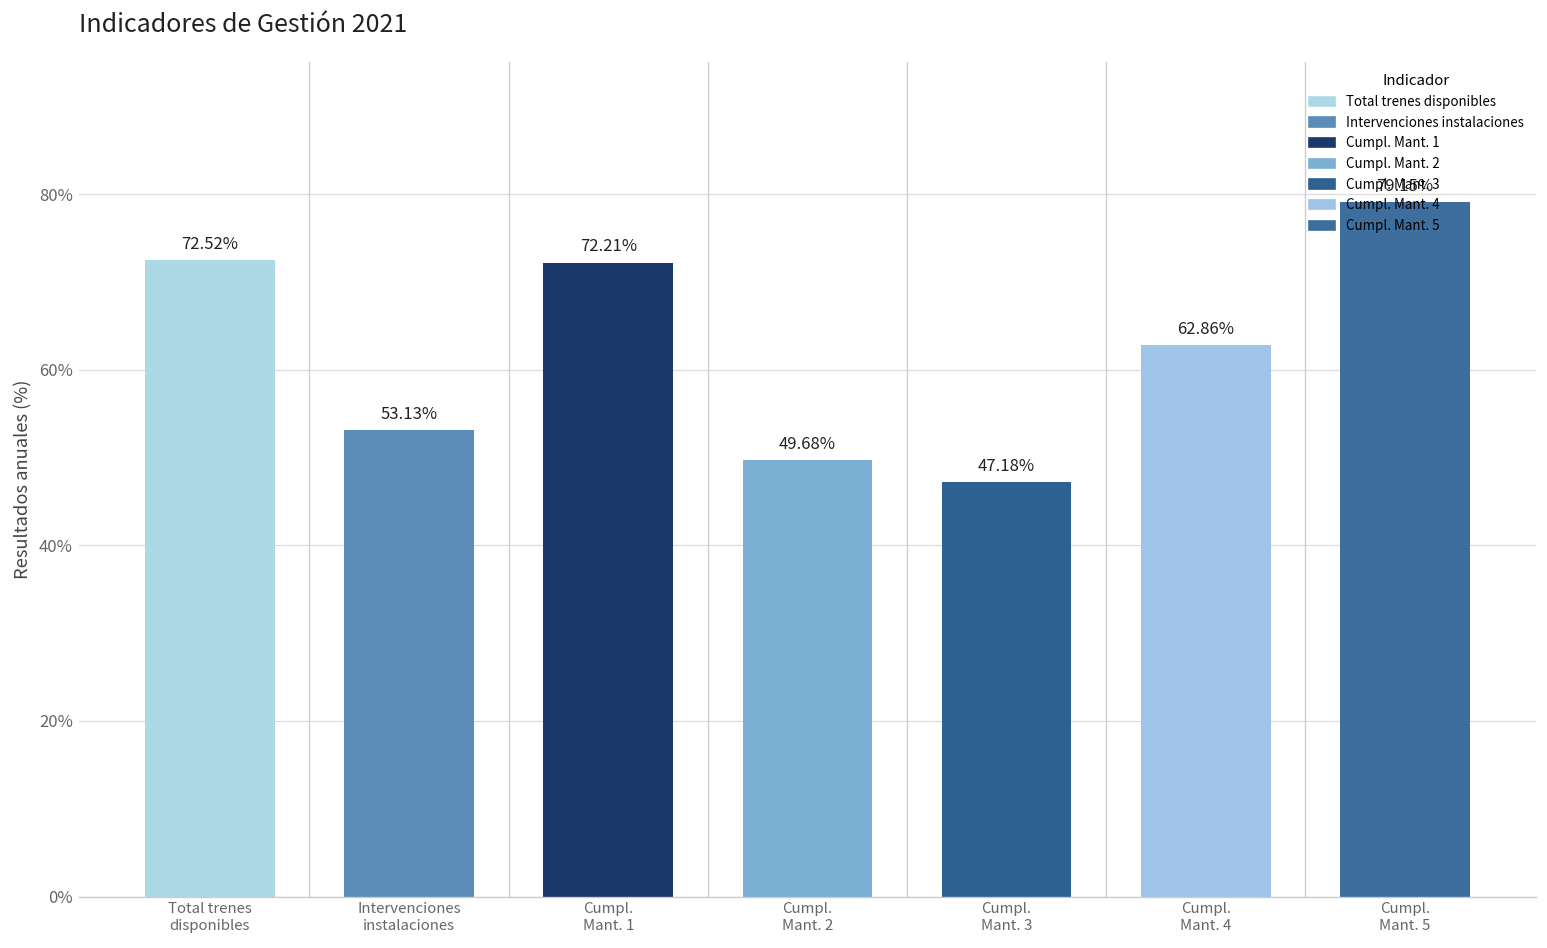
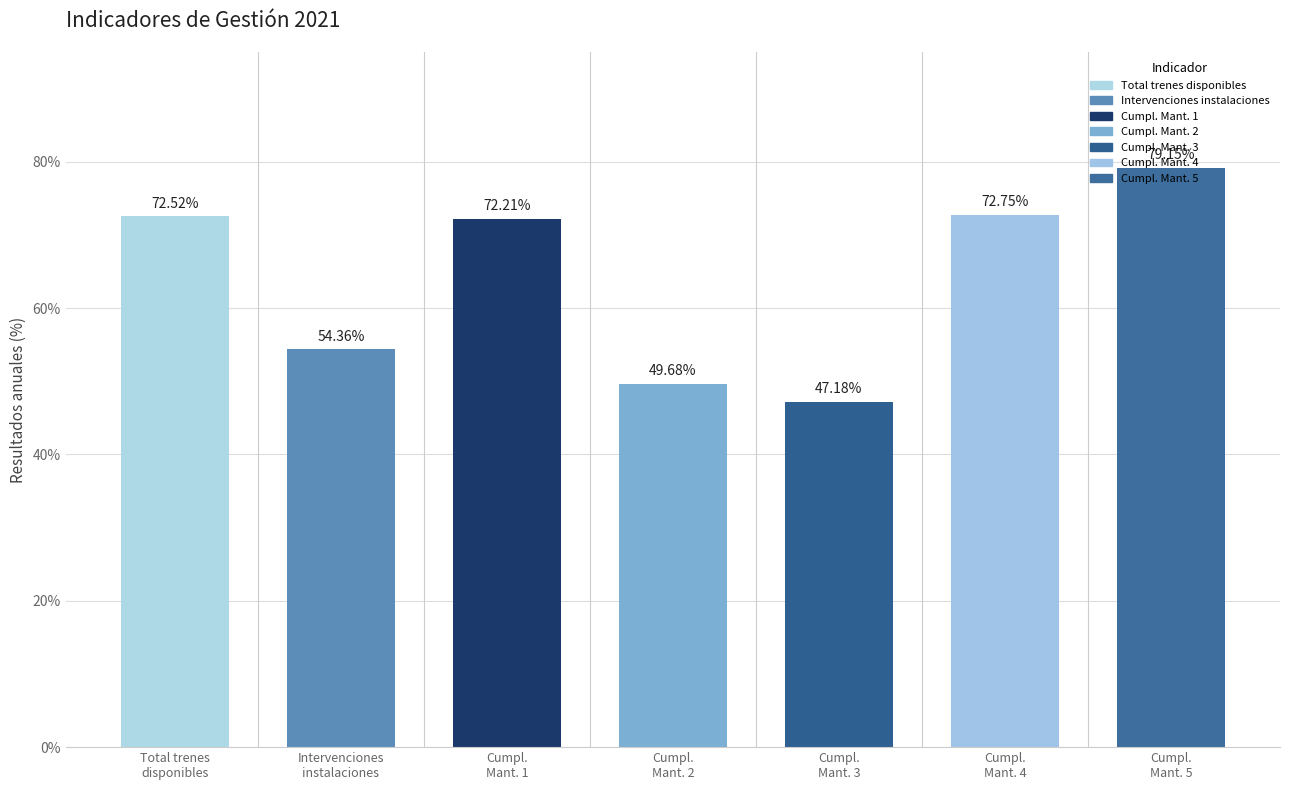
Intervenciones instalaciones: 53.13% -> 54.36%
Cumpl. Mant. 4: 62.86% -> 72.75%
